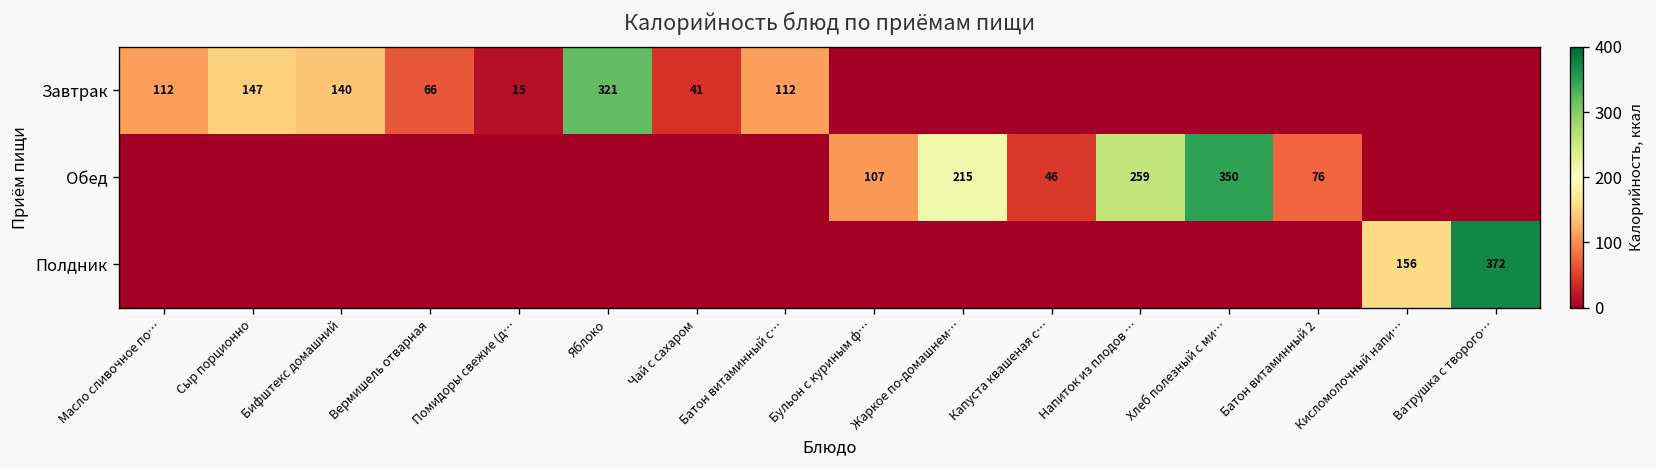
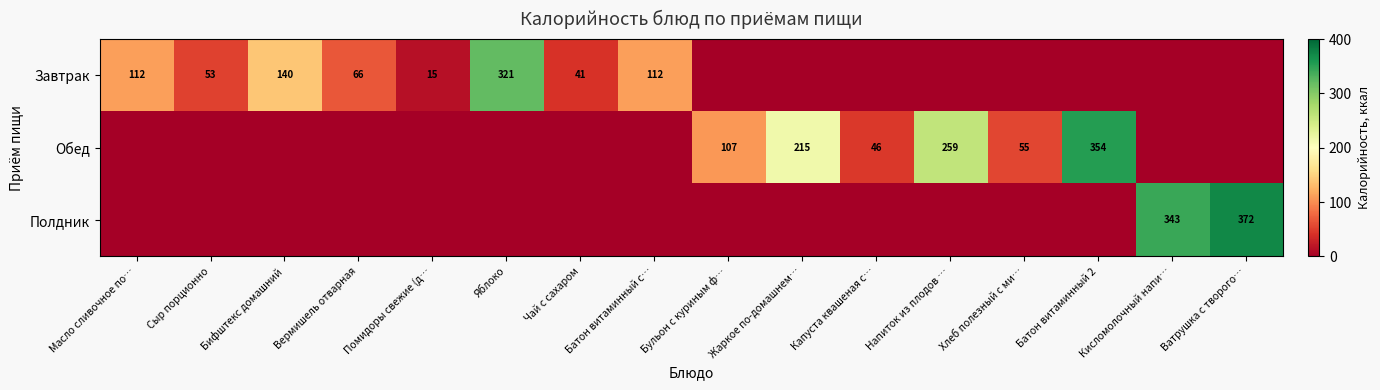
Завтрак, Сыр порционно: 147 -> 53
Обед, Хлеб полезный с ми…: 350 -> 55
Обед, Батон витаминный 2: 76 -> 354
Полдник, Кисломолочный напи…: 156 -> 343
